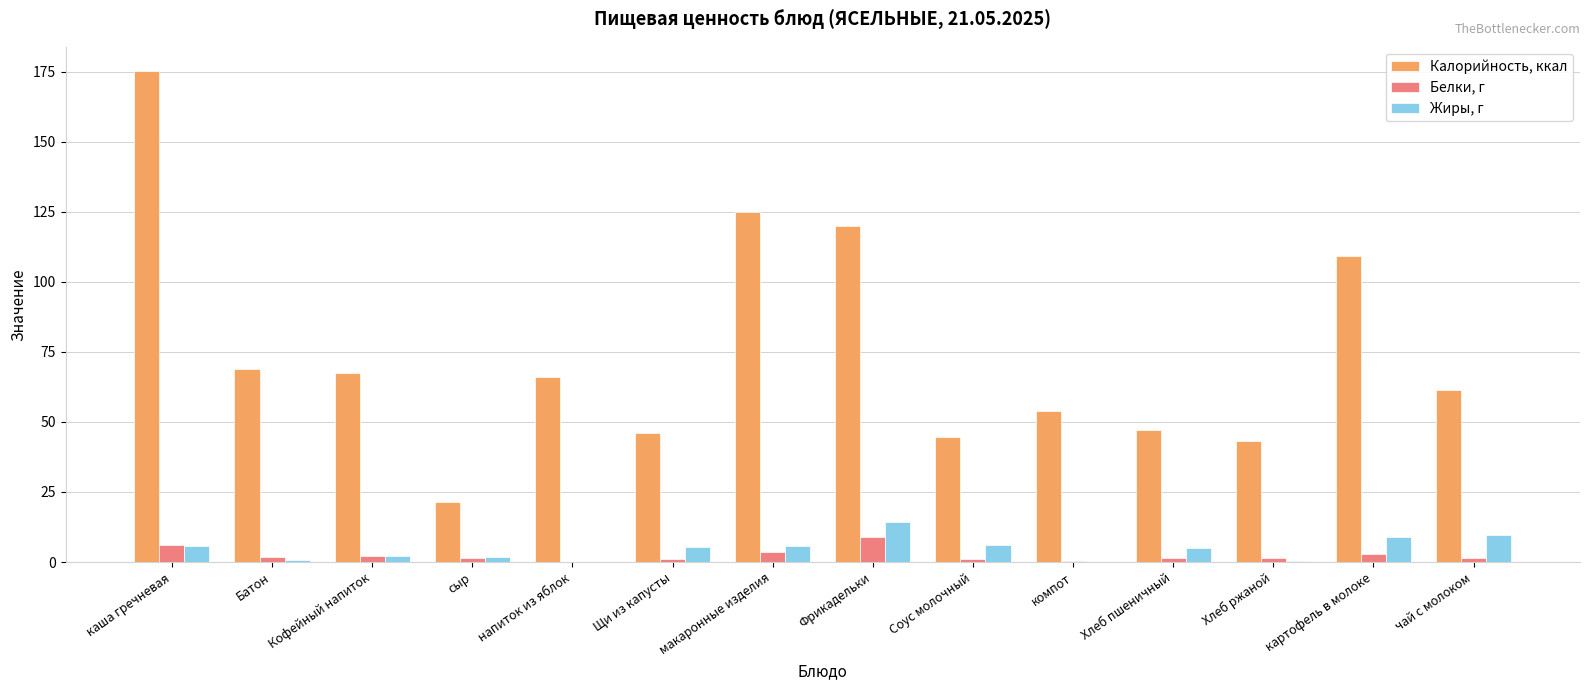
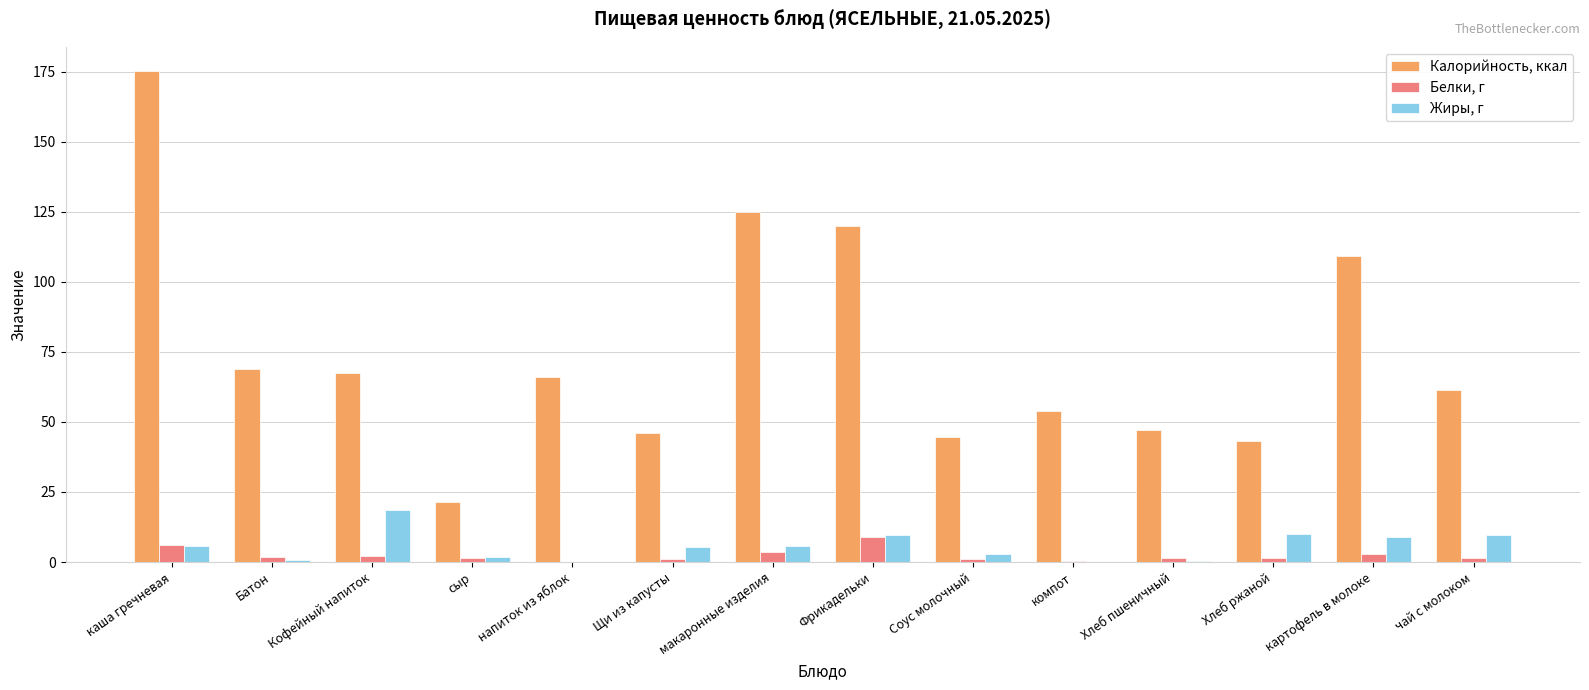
Жиры, г, Кофейный напиток: 2 -> 19
Жиры, г, Фрикадельки: 14 -> 10
Жиры, г, Соус молочный: 6 -> 3
Жиры, г, Хлеб пшеничный: 5 -> 0
Жиры, г, Хлеб ржаной: 0 -> 10
